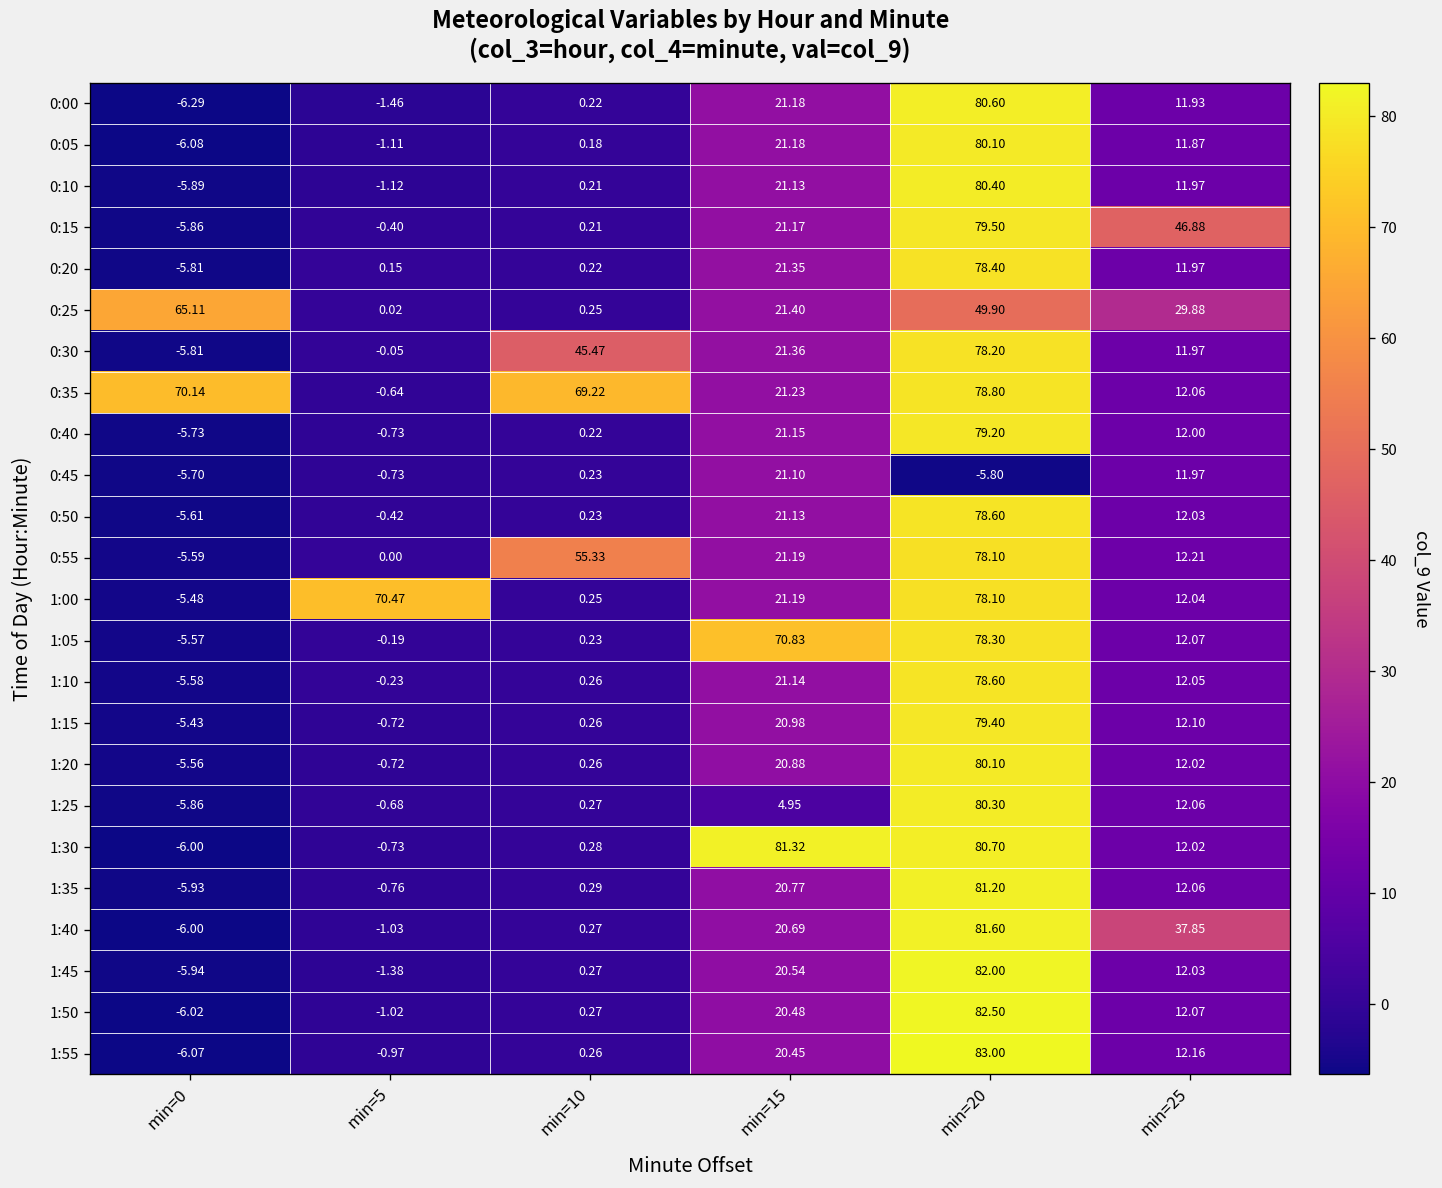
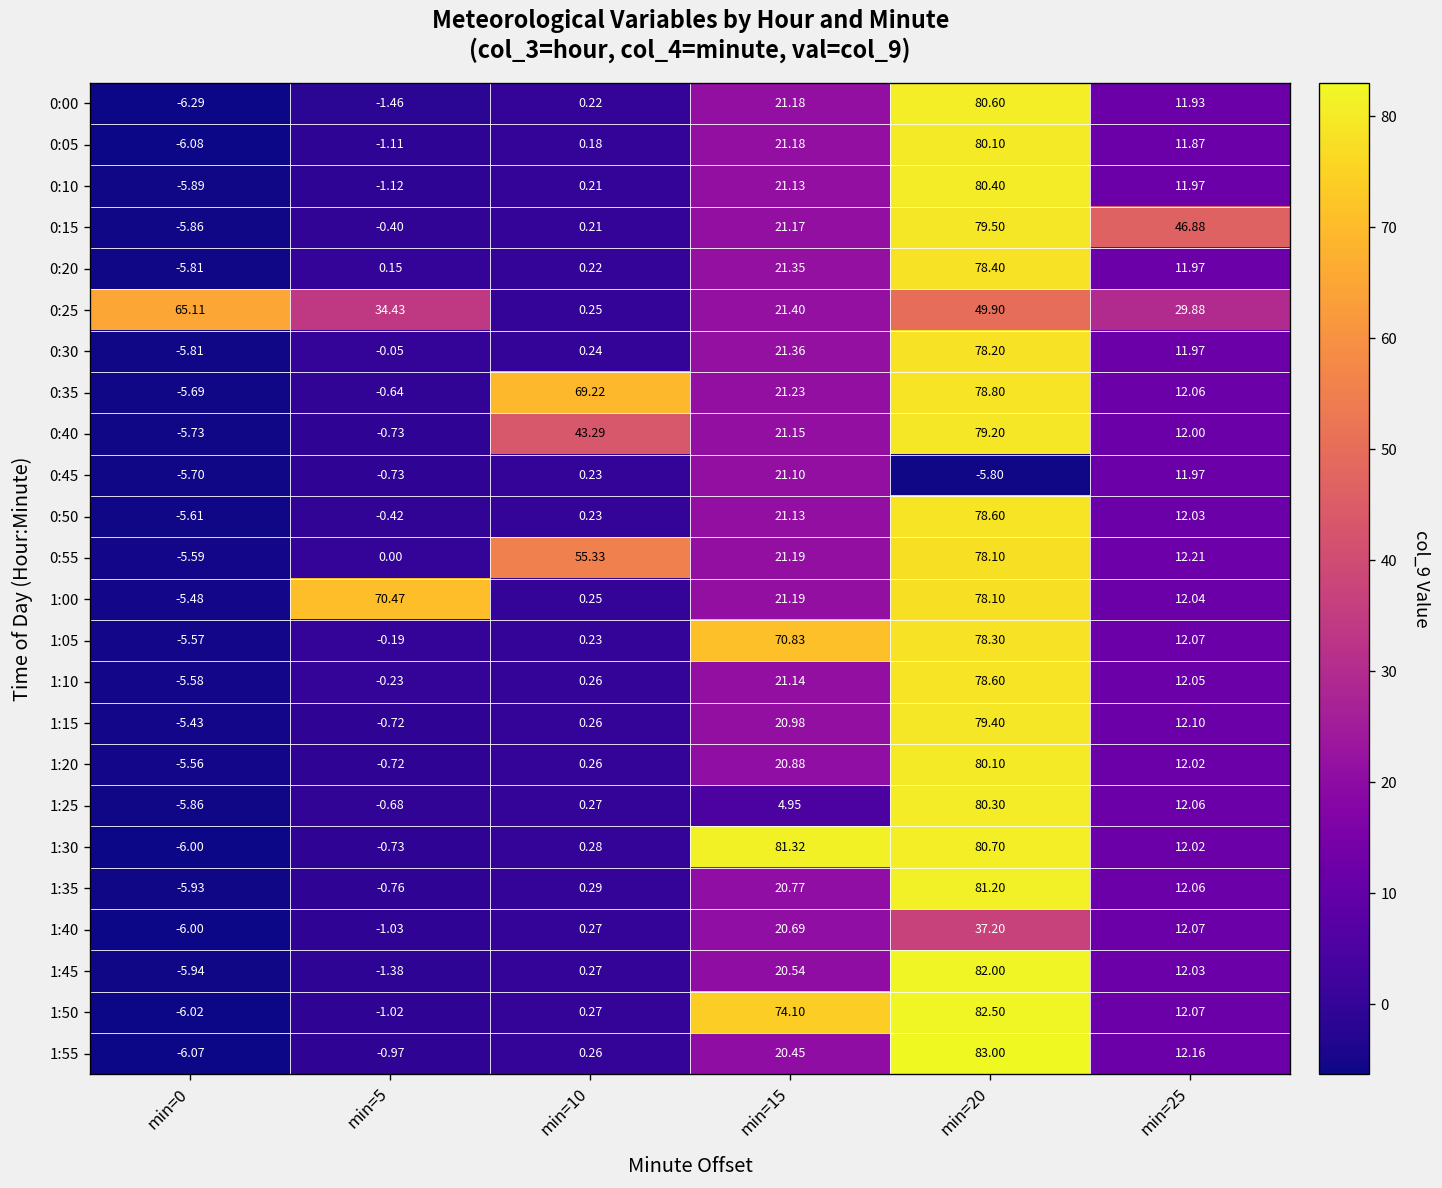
0:25, min=5: 0.02 -> 34.43
0:30, min=10: 45.47 -> 0.24
0:35, min=0: 70.14 -> -5.69
0:40, min=10: 0.22 -> 43.29
1:40, min=20: 81.60 -> 37.20
1:40, min=25: 37.85 -> 12.07
1:50, min=15: 20.48 -> 74.10
